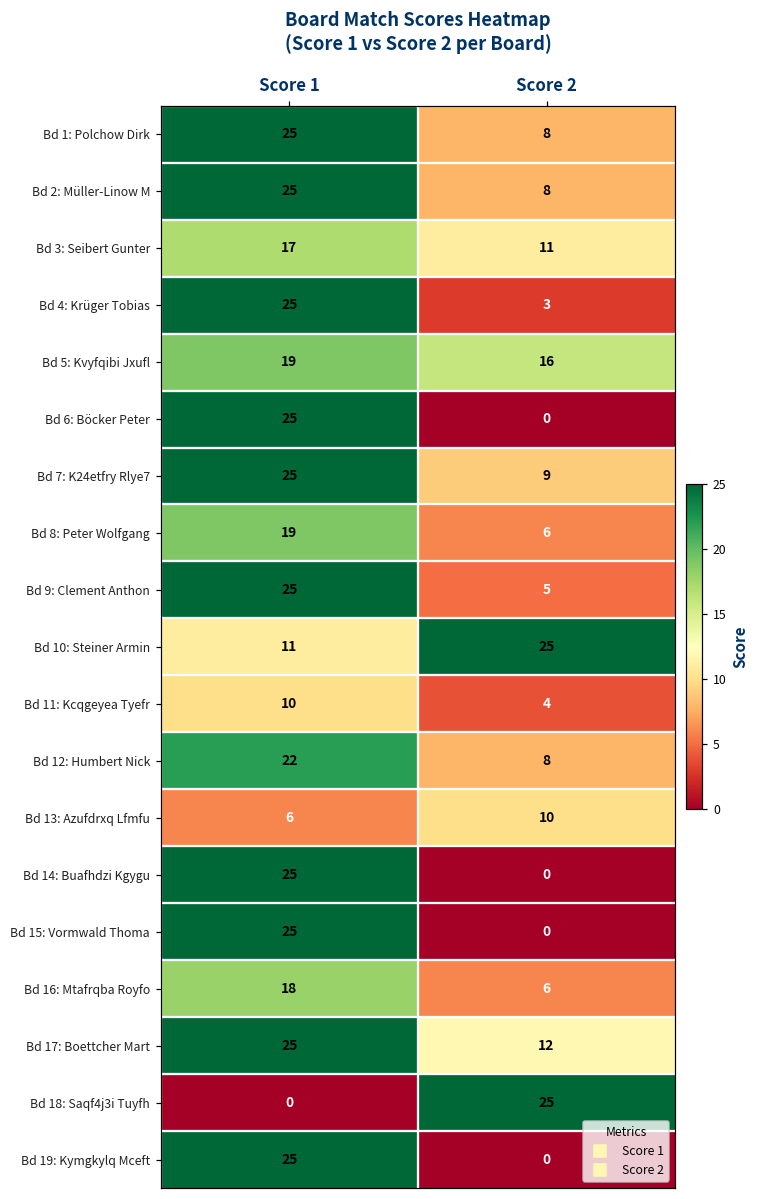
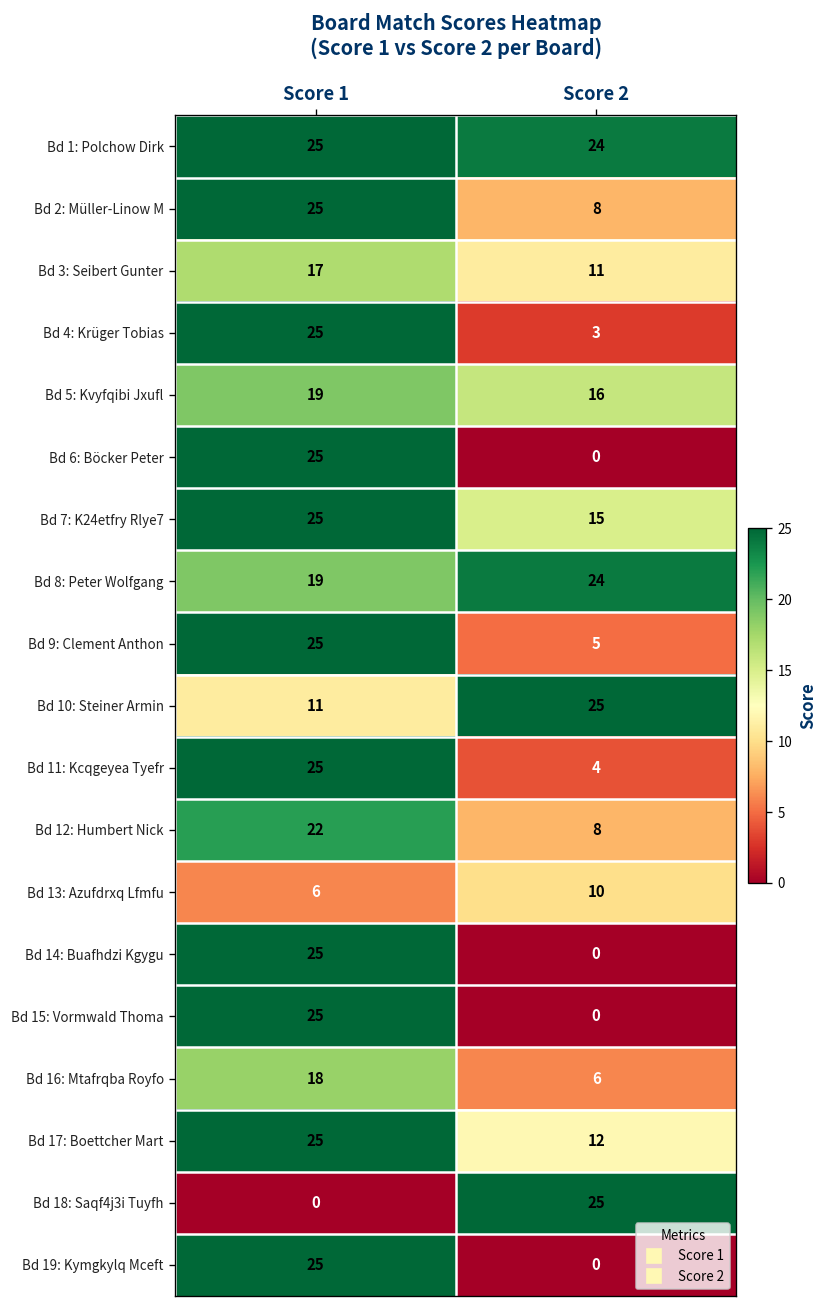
Bd 1: Polchow Dirk, Score 2: 8 -> 24
Bd 7: K24etfry Rlye7, Score 2: 9 -> 15
Bd 8: Peter Wolfgang, Score 2: 6 -> 24
Bd 11: Kcqgeyea Tyefr, Score 1: 10 -> 25
